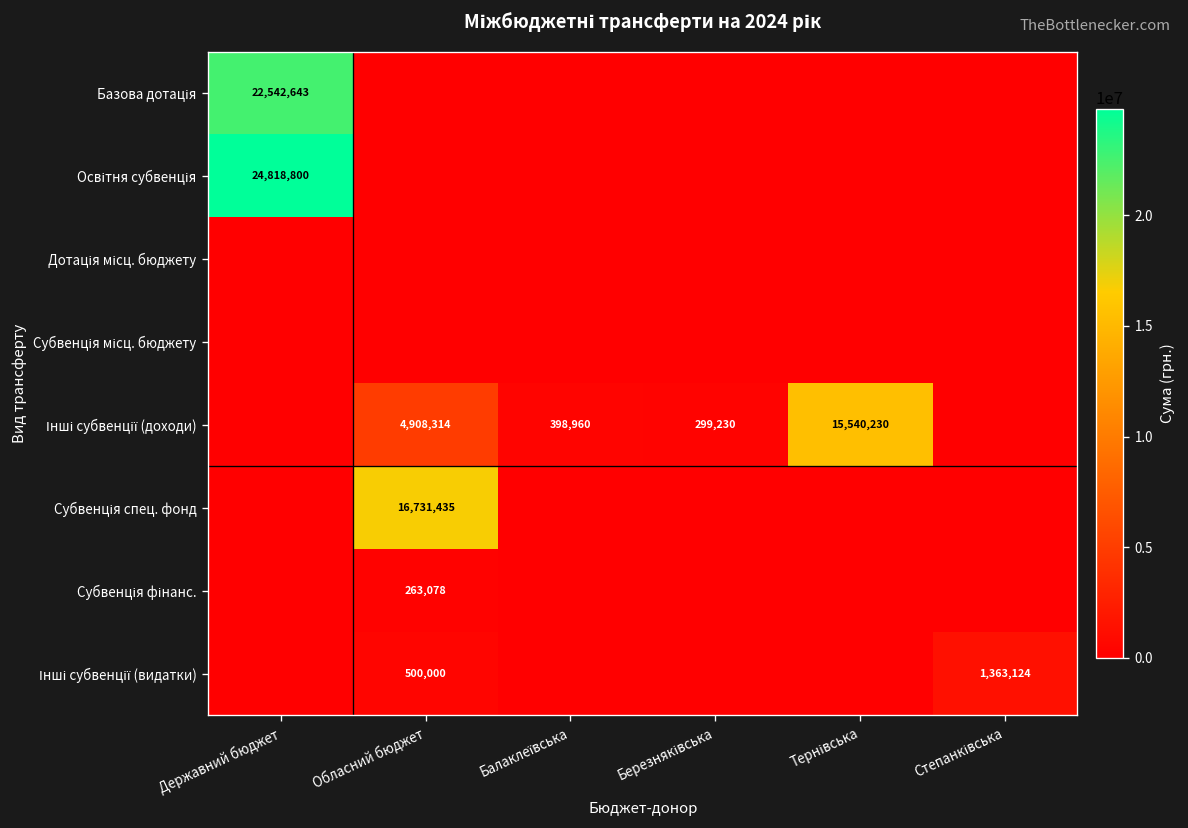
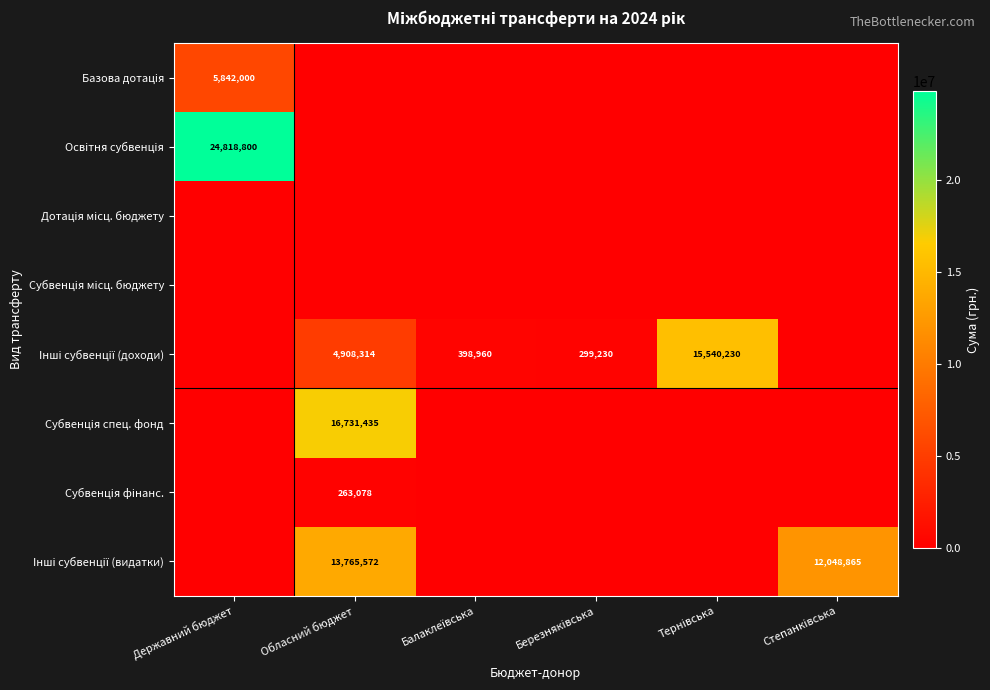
Базова дотація, Державний бюджет: 22,542,643 -> 5,842,000
Інші субвенції (видатки), Обласний бюджет: 500,000 -> 13,765,572
Інші субвенції (видатки), Степанківська: 1,363,124 -> 12,048,865
